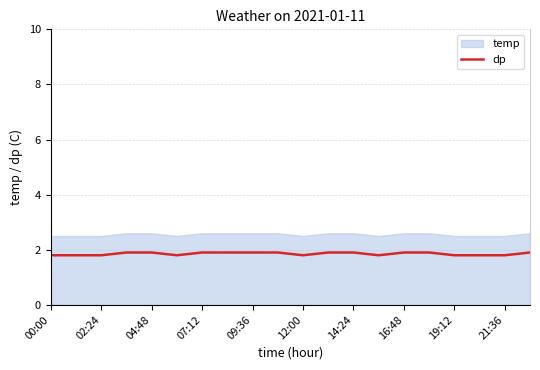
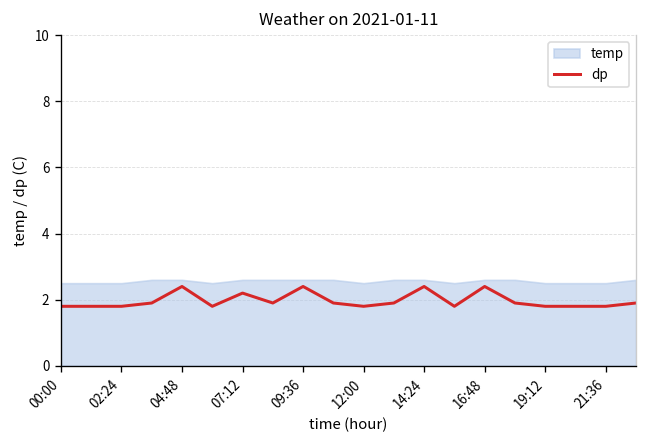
dp, 04:48: 1.9 -> 2.4
dp, 07:12: 1.9 -> 2.2
dp, 09:36: 1.9 -> 2.4
dp, 14:24: 1.9 -> 2.4
dp, 16:48: 1.9 -> 2.4
